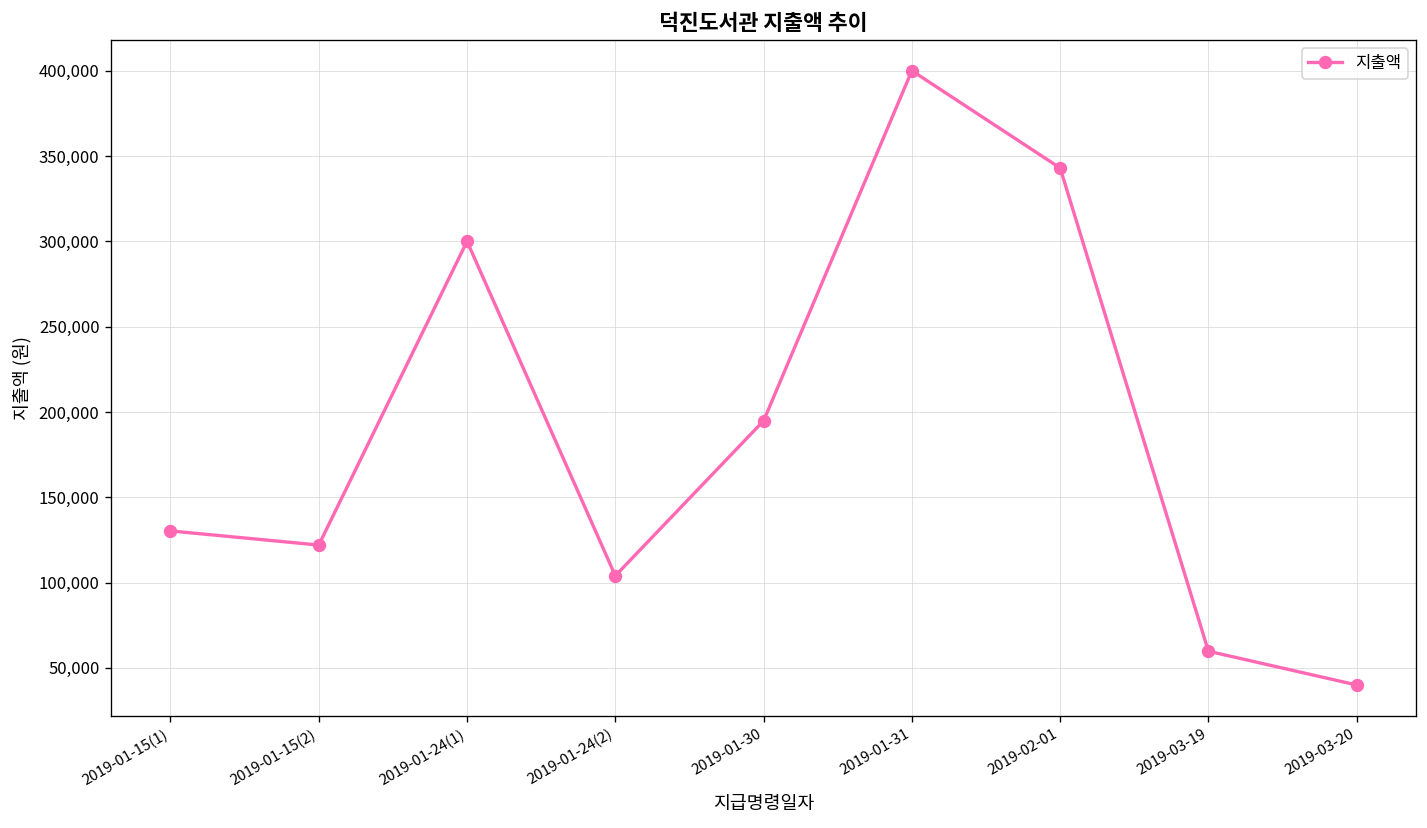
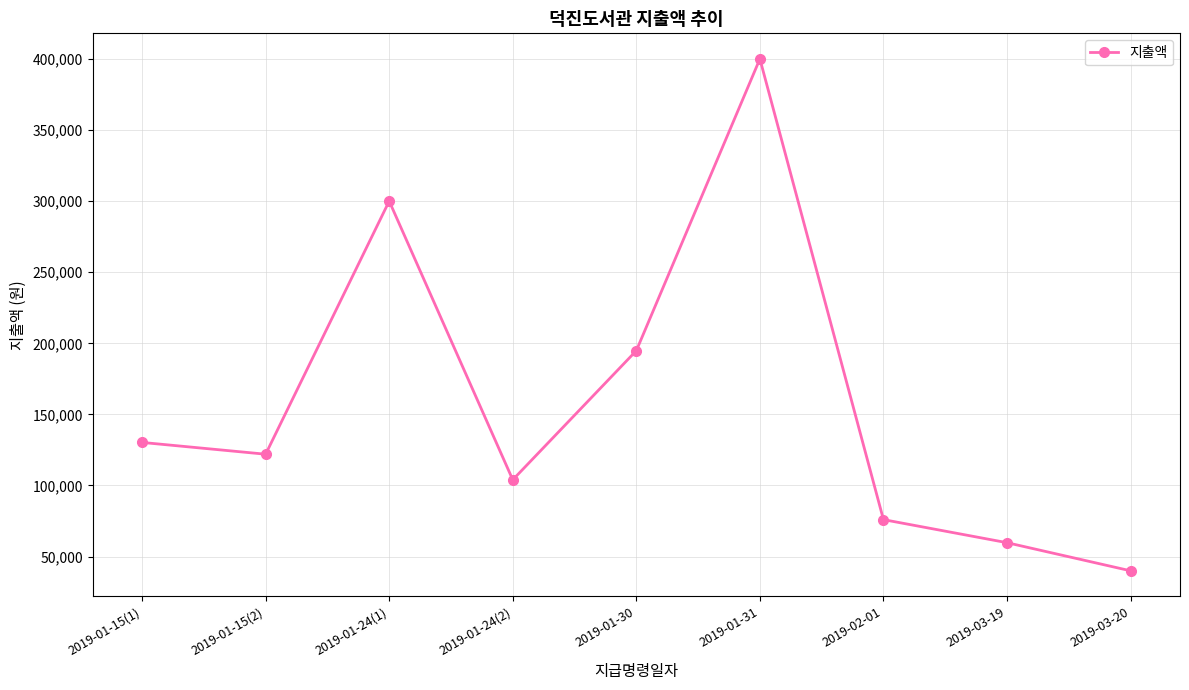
2019-02-01: 343,000 -> 76,000
